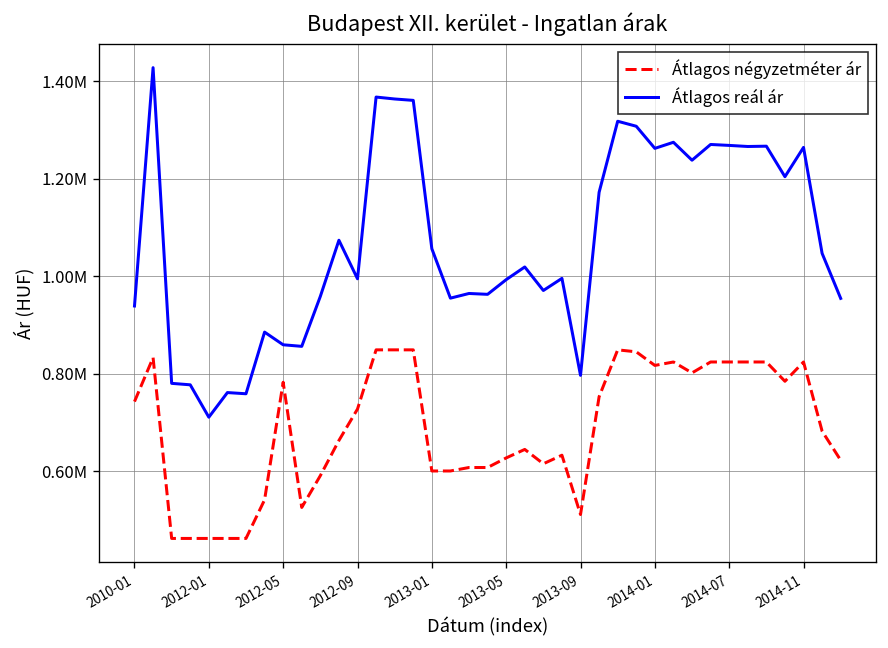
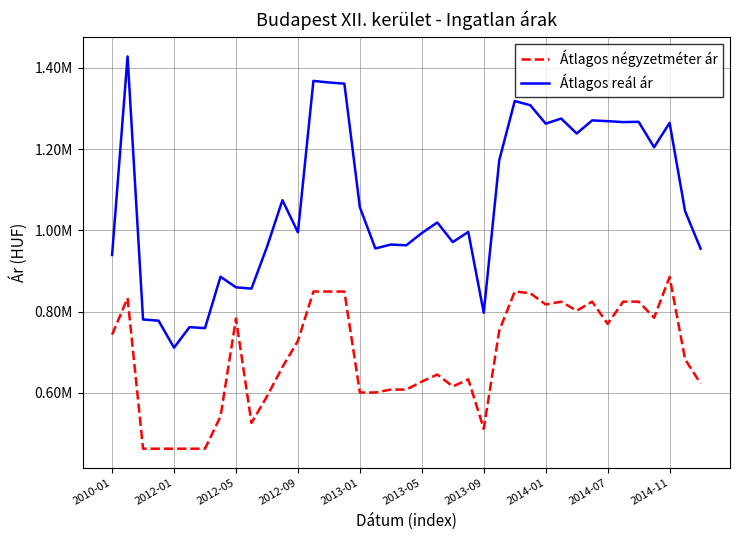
Átlagos négyzetméter ár, 2014-07: 820000 -> 770000
Átlagos négyzetméter ár, 2014-11: 820000 -> 890000
